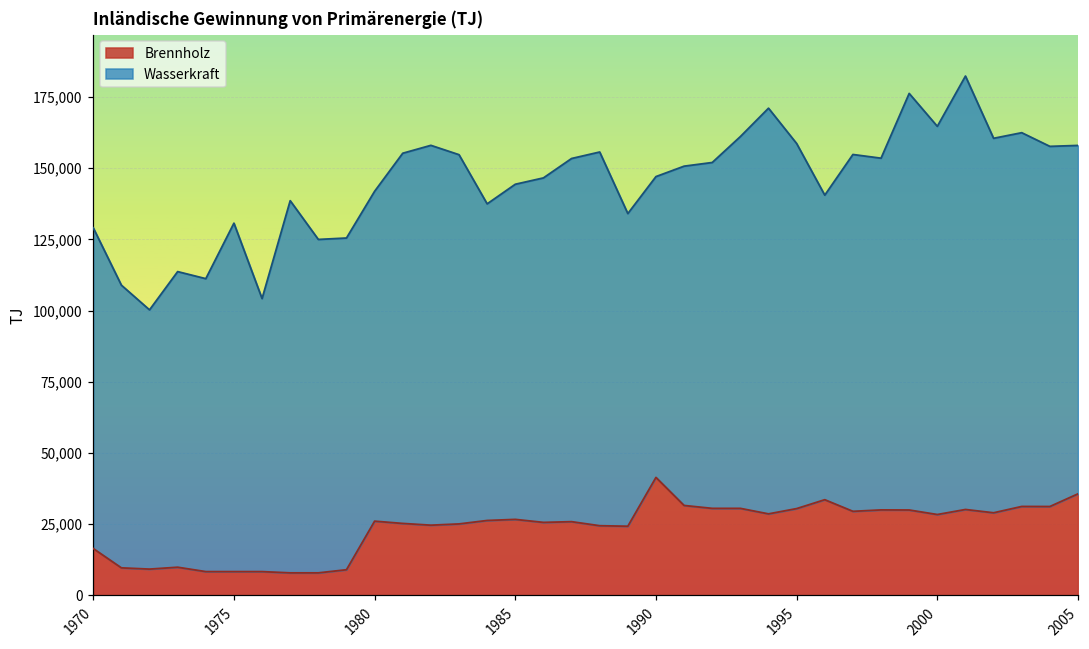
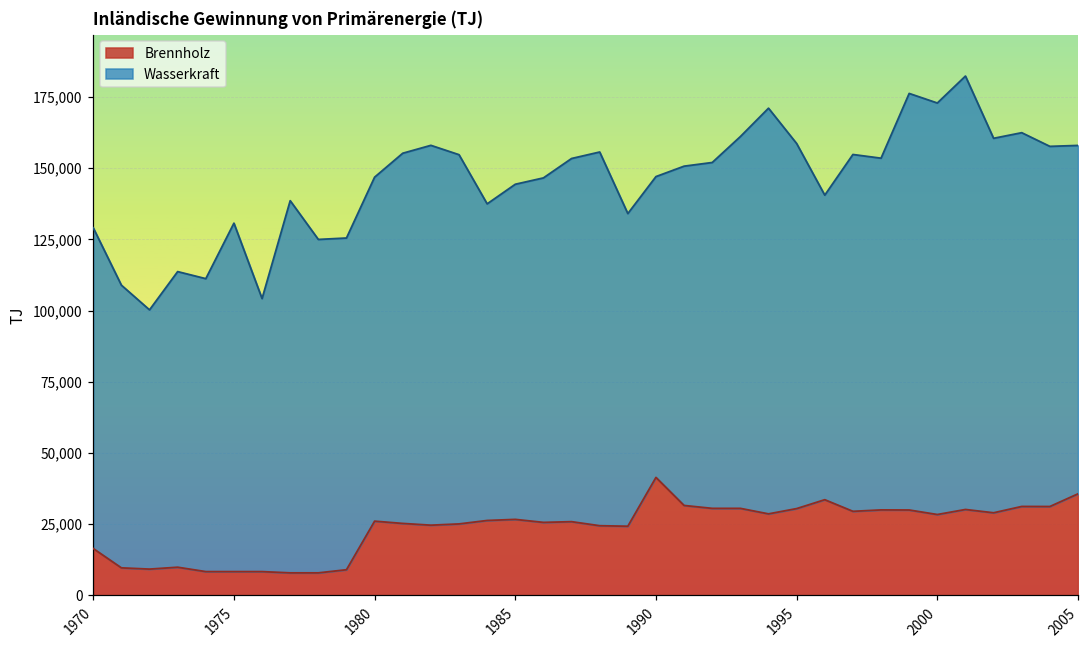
Wasserkraft, 1980: 116,000 -> 121,000
Wasserkraft, 2000: 136,000 -> 144,000
